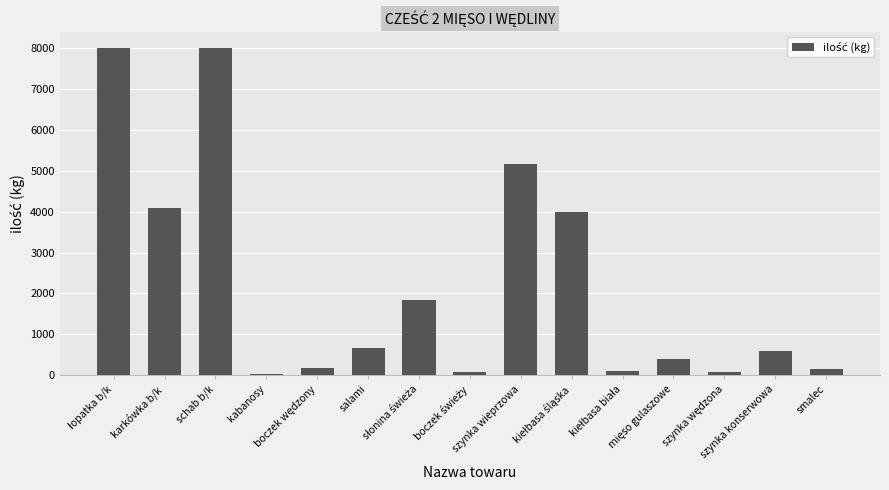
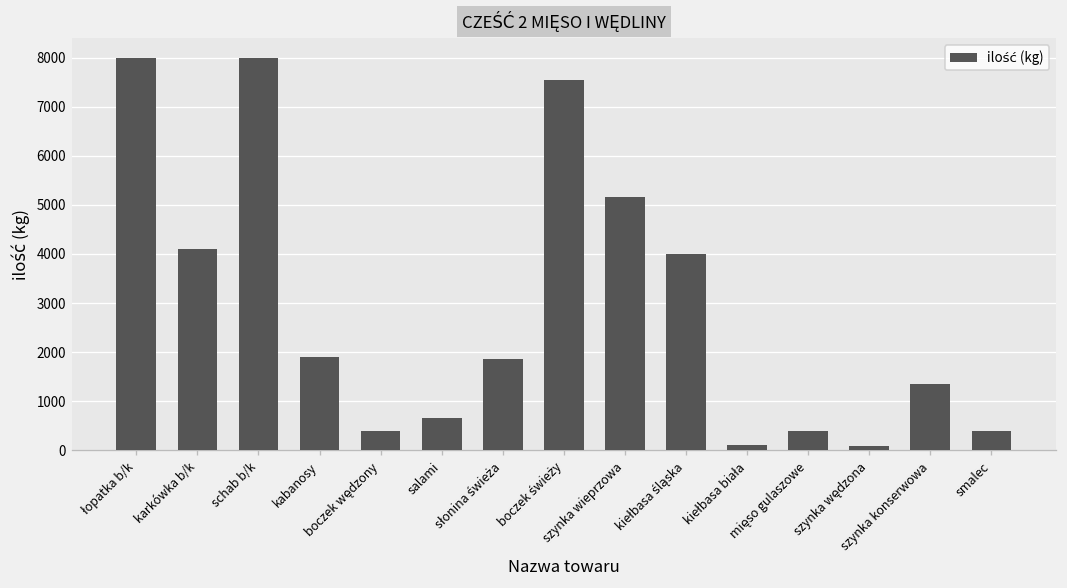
kabanosy: 0 -> 1900
boczek wędzony: 200 -> 400
boczek świeży: 100 -> 7600
szynka konserwowa: 600 -> 1400
smalec: 200 -> 400
